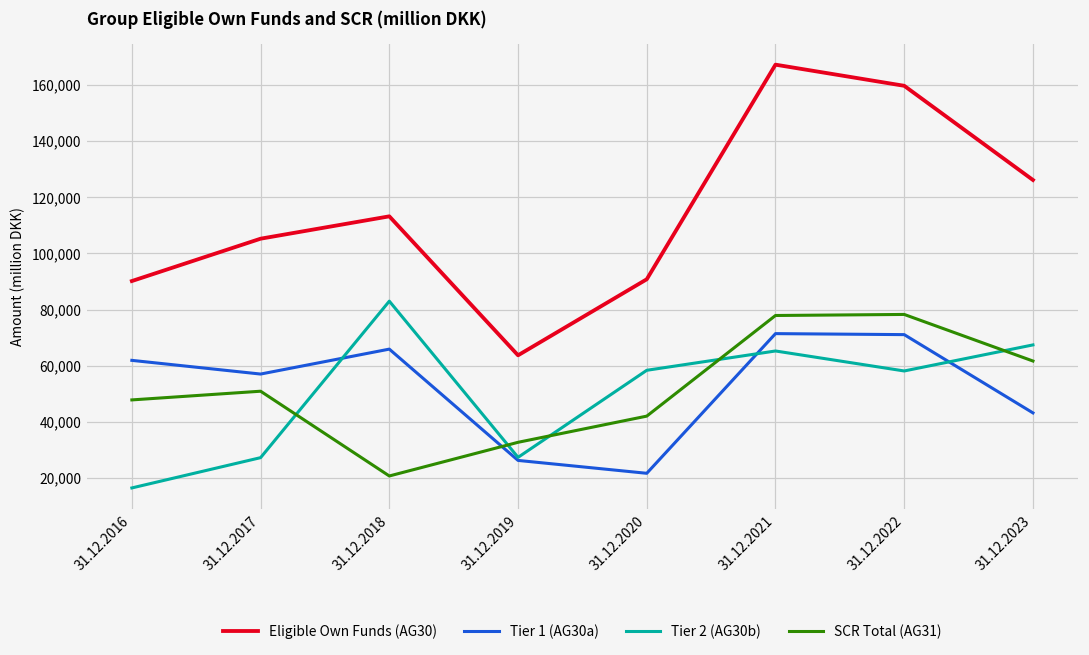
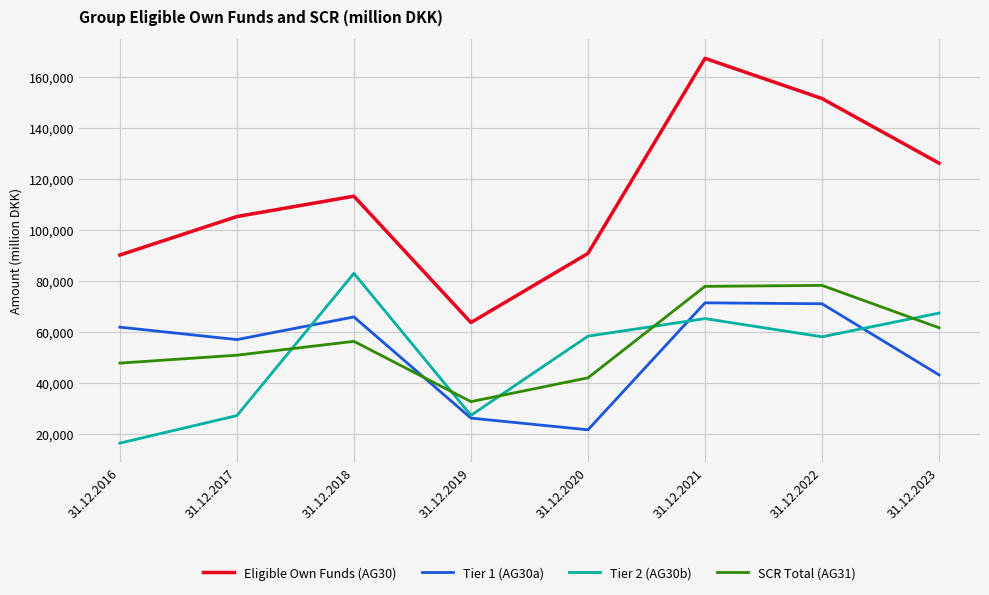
SCR Total (AG31), 31.12.2018: 21,000 -> 56,000
Eligible Own Funds (AG30), 31.12.2022: 160,000 -> 151,000
